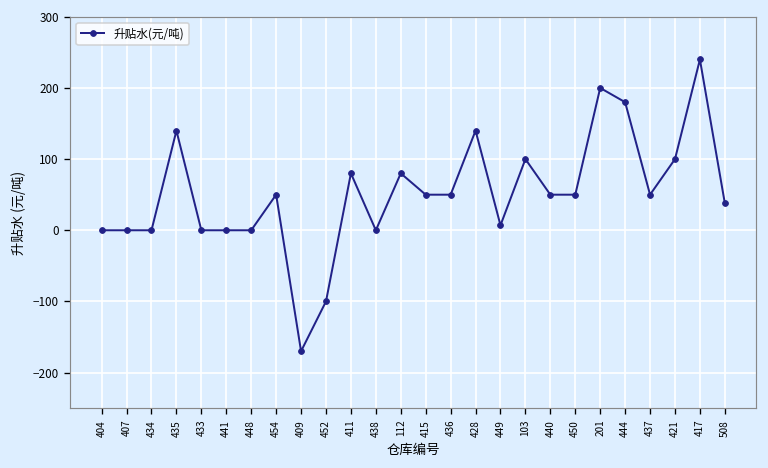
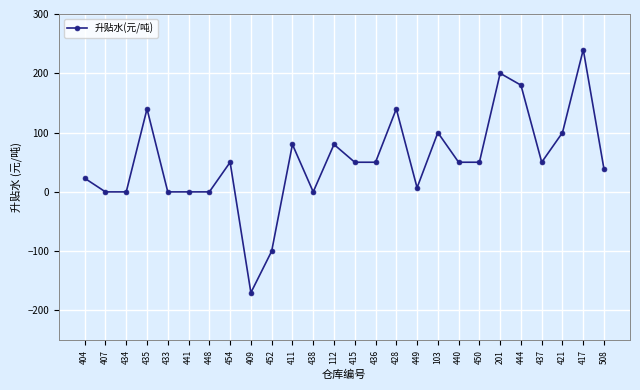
404: 0 -> 20
